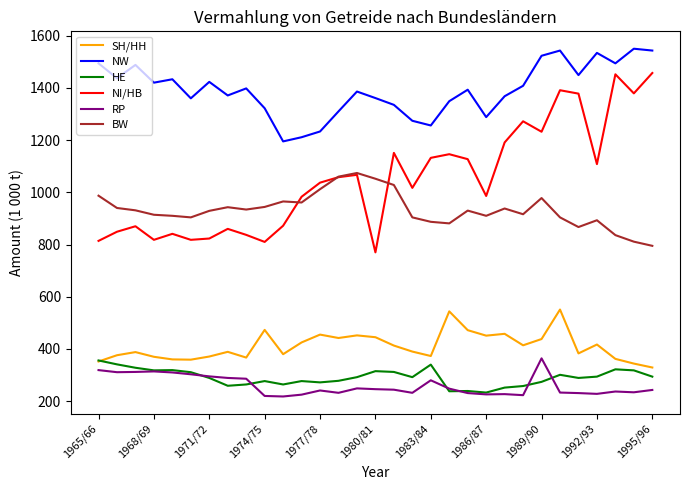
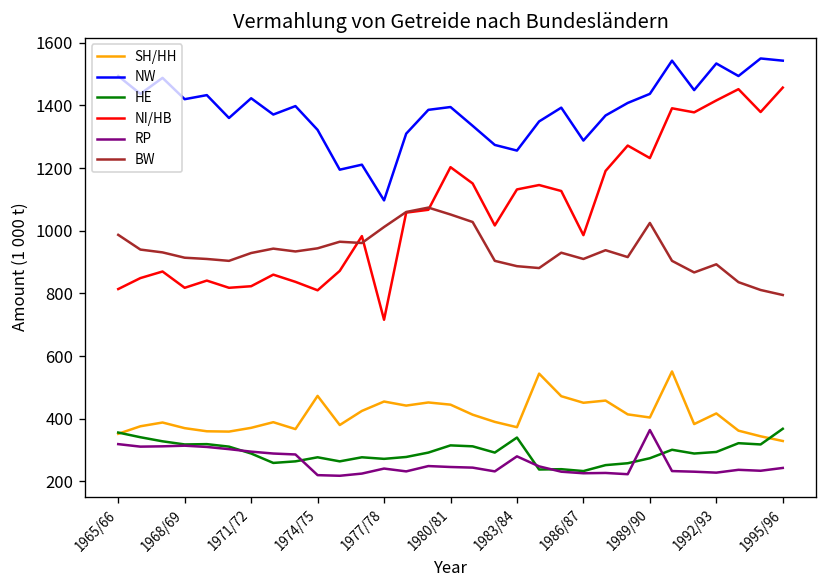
NW, 1977/78: 1230 -> 1100
NI/HB, 1977/78: 1040 -> 720
NW, 1980/81: 1360 -> 1400
NI/HB, 1980/81: 770 -> 1200
SH/HH, 1989/90: 440 -> 400
NW, 1989/90: 1520 -> 1440
BW, 1989/90: 980 -> 1030
NI/HB, 1992/93: 1110 -> 1420
HE, 1995/96: 290 -> 370
